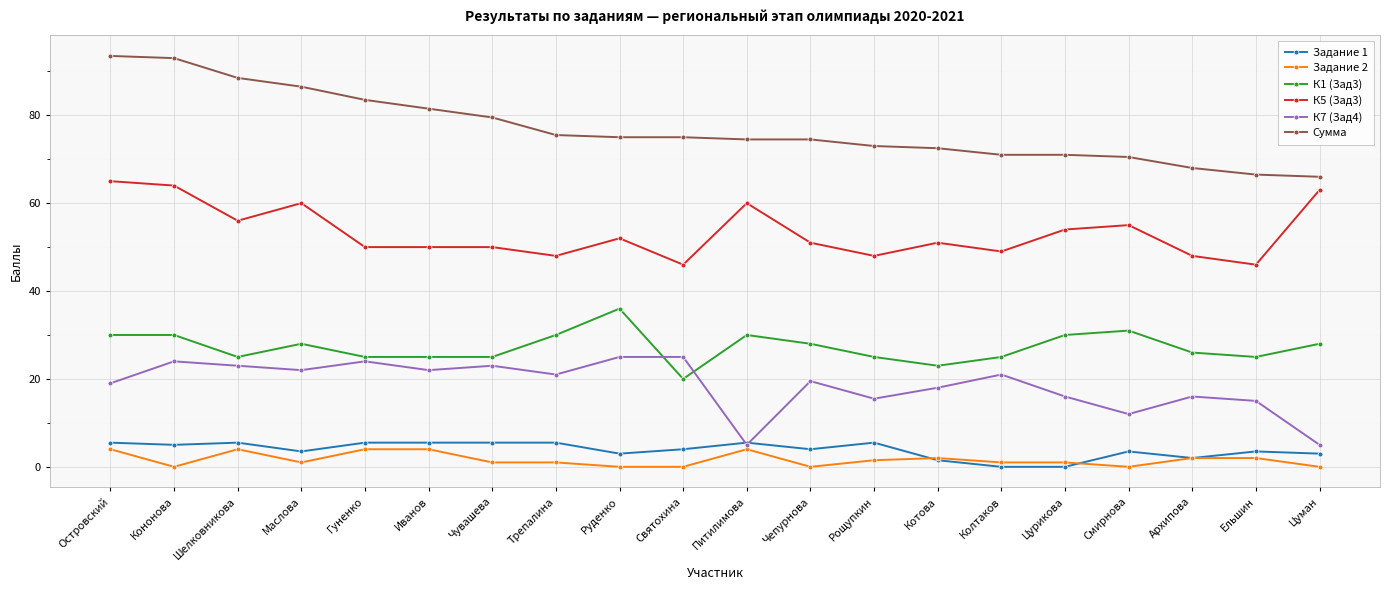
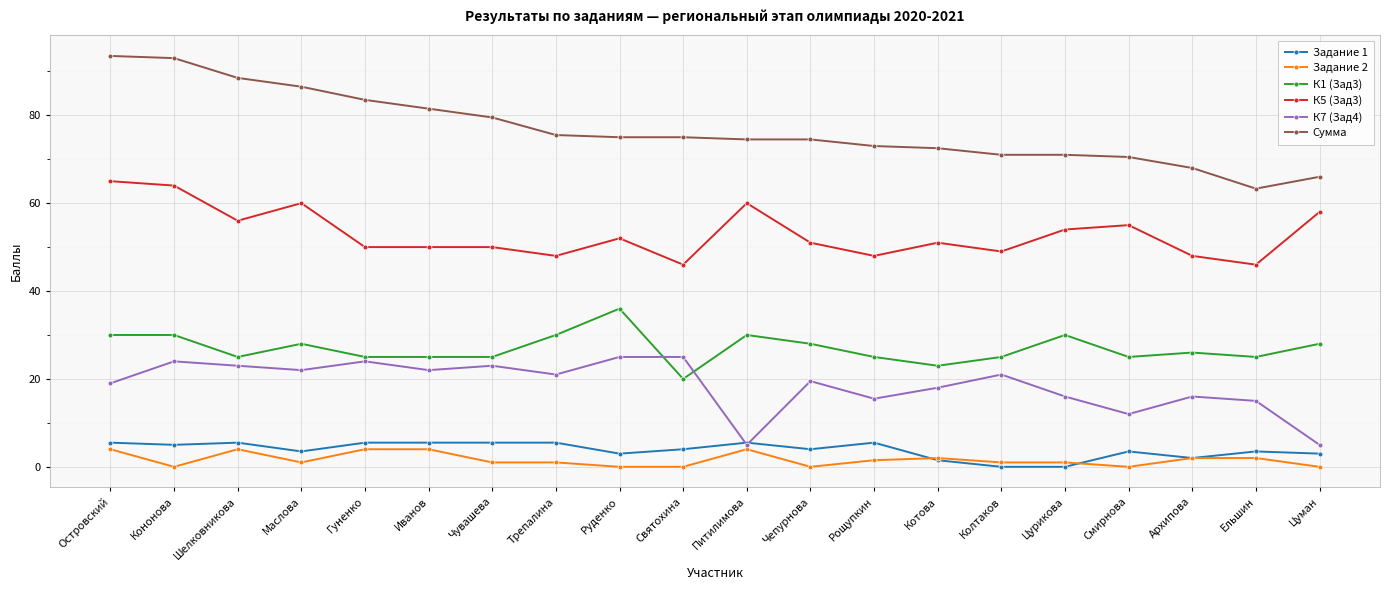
К1 (Зад3), Смирнова: 31 -> 25
Сумма, Ельшин: 67 -> 63
К5 (Зад3), Цуман: 63 -> 58
